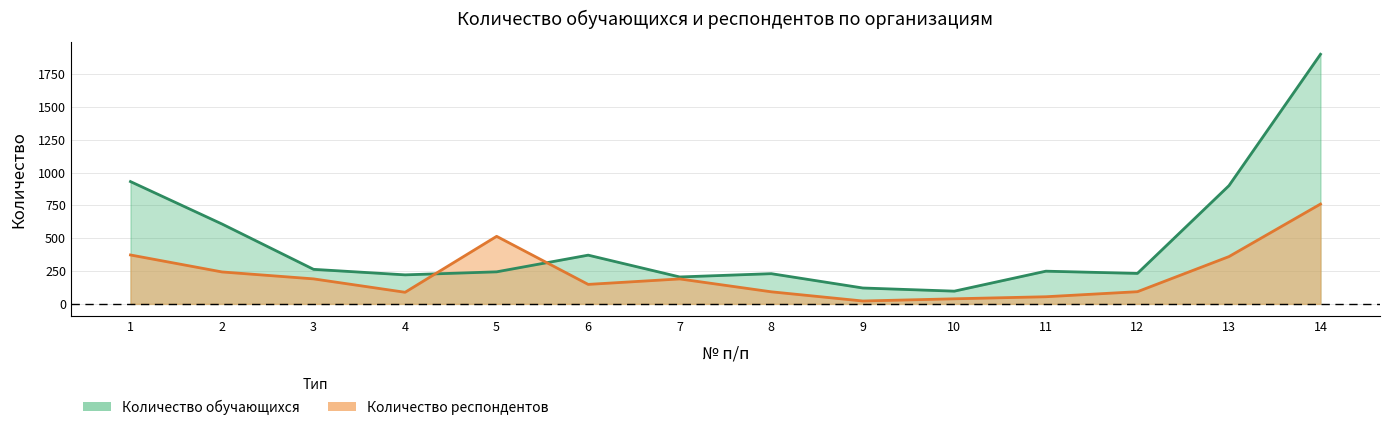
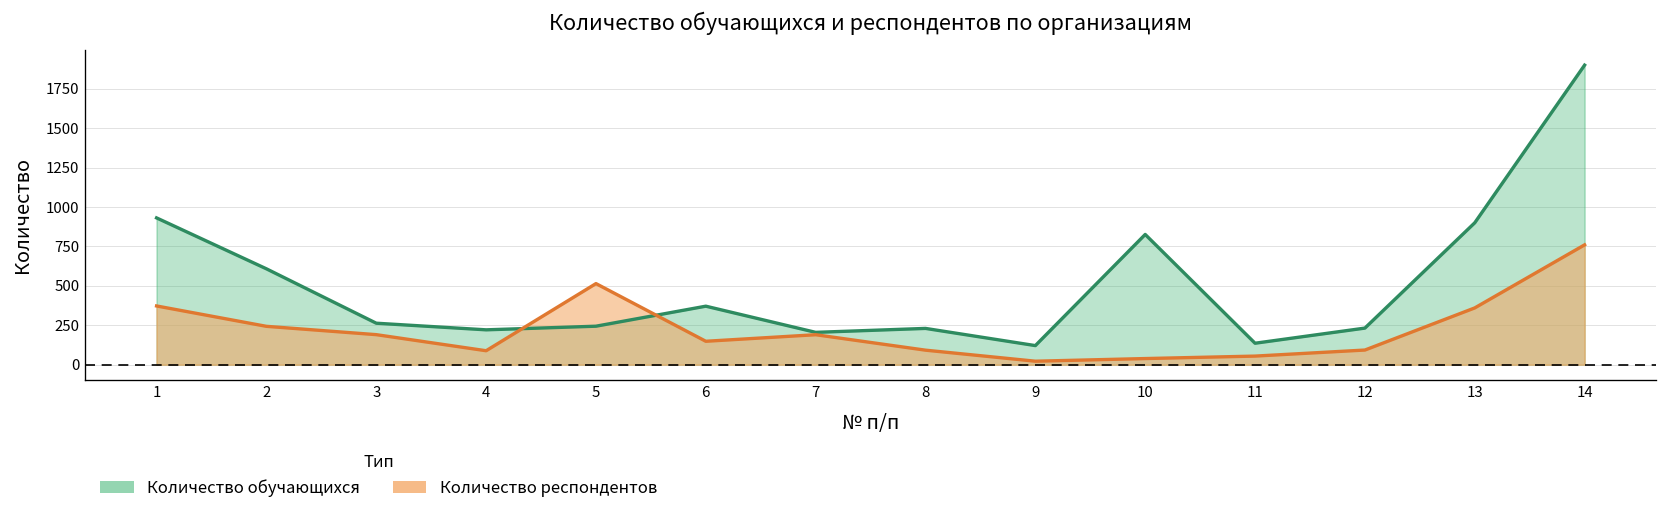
Количество обучающихся, 10: 100 -> 830
Количество обучающихся, 11: 250 -> 140
